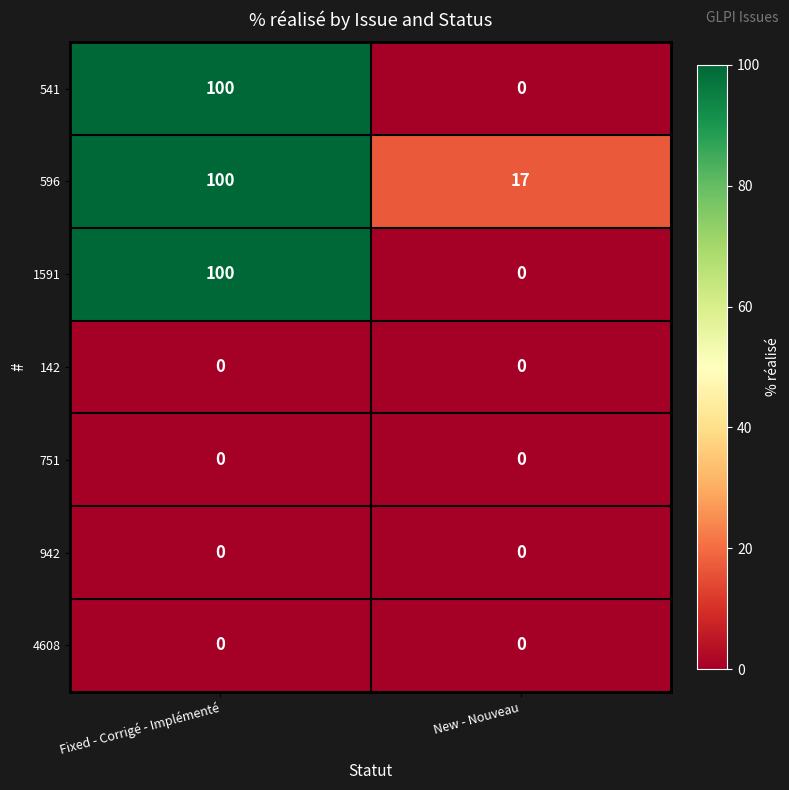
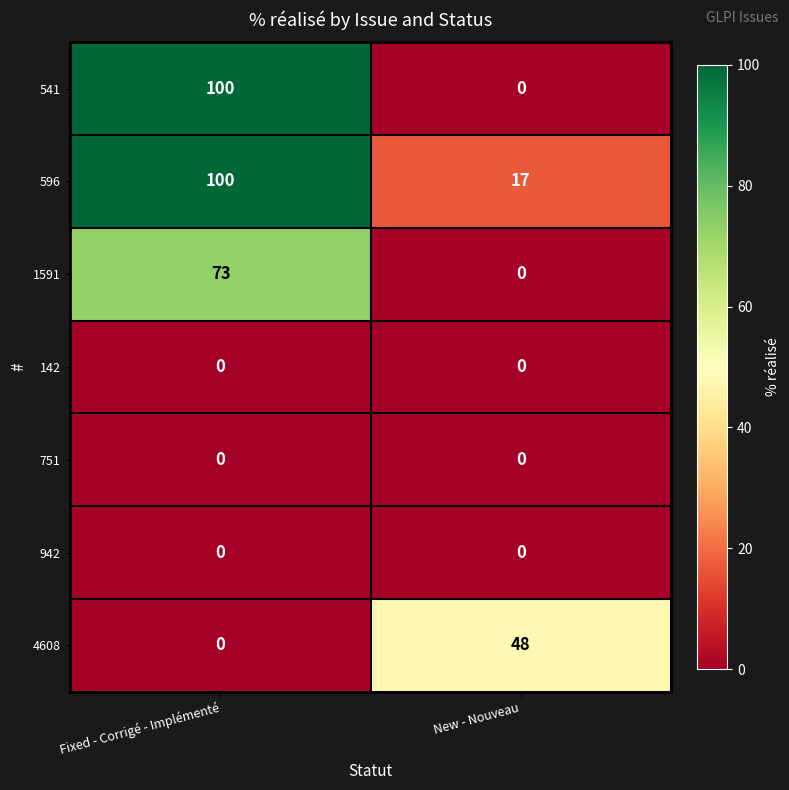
1591, Fixed - Corrigé - Implémenté: 100 -> 73
4608, New - Nouveau: 0 -> 48
